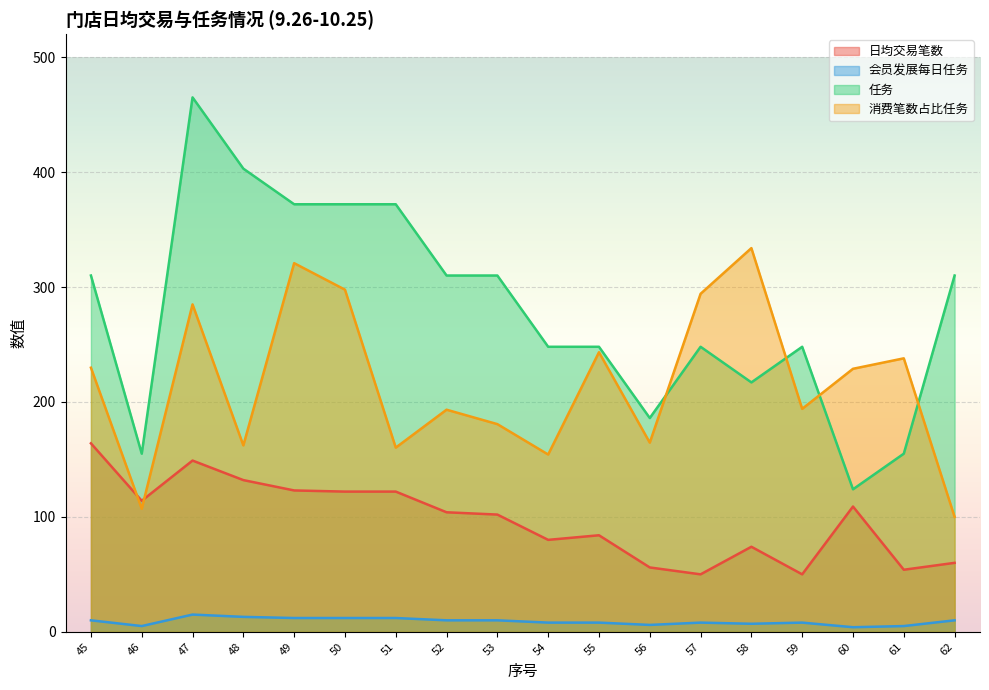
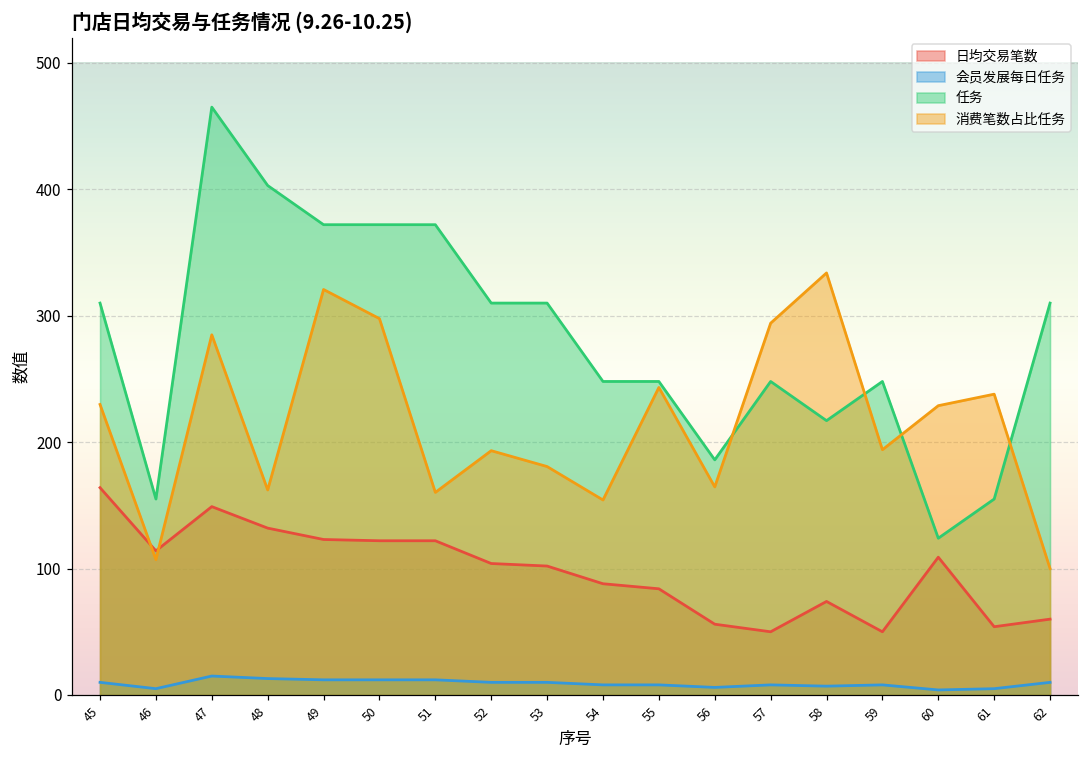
日均交易笔数, 54: 80 -> 88
